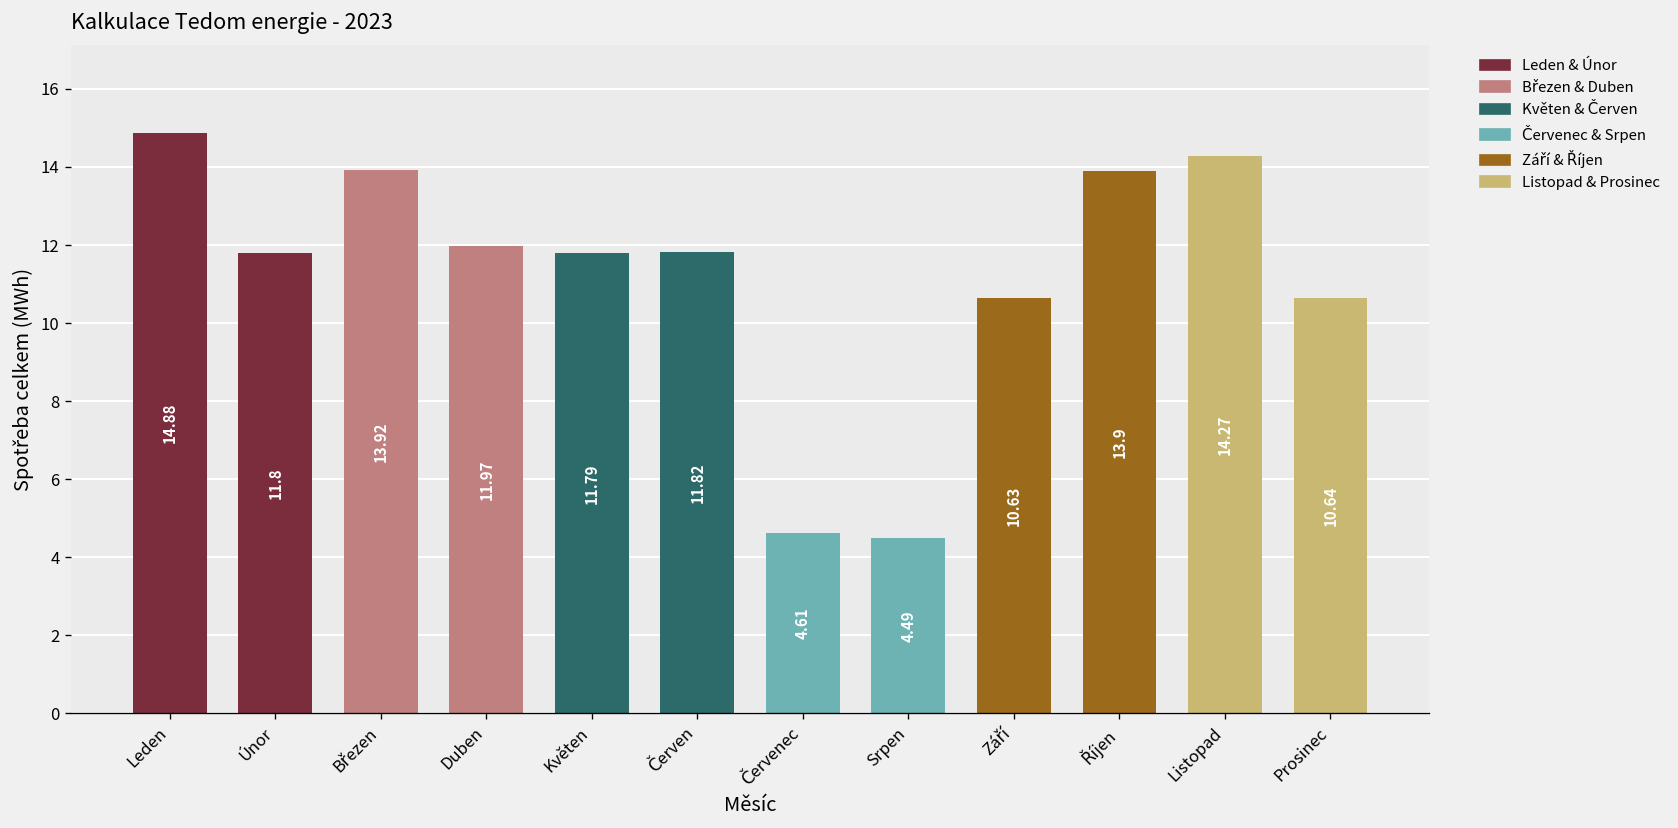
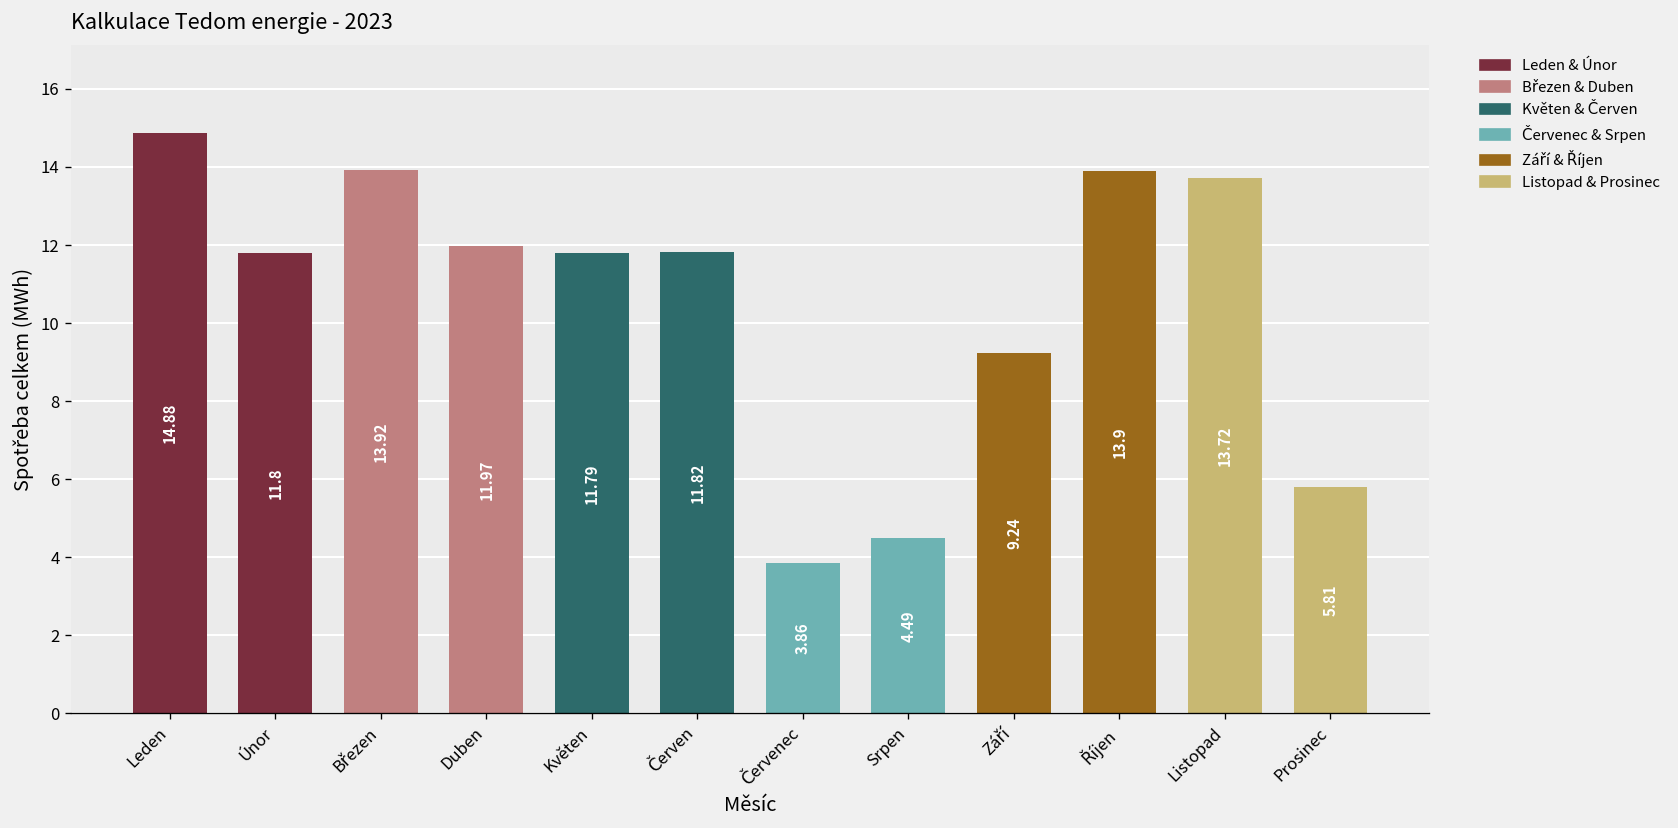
Červenec: 4.61 -> 3.86
Září: 10.63 -> 9.24
Listopad: 14.27 -> 13.72
Prosinec: 10.64 -> 5.81
